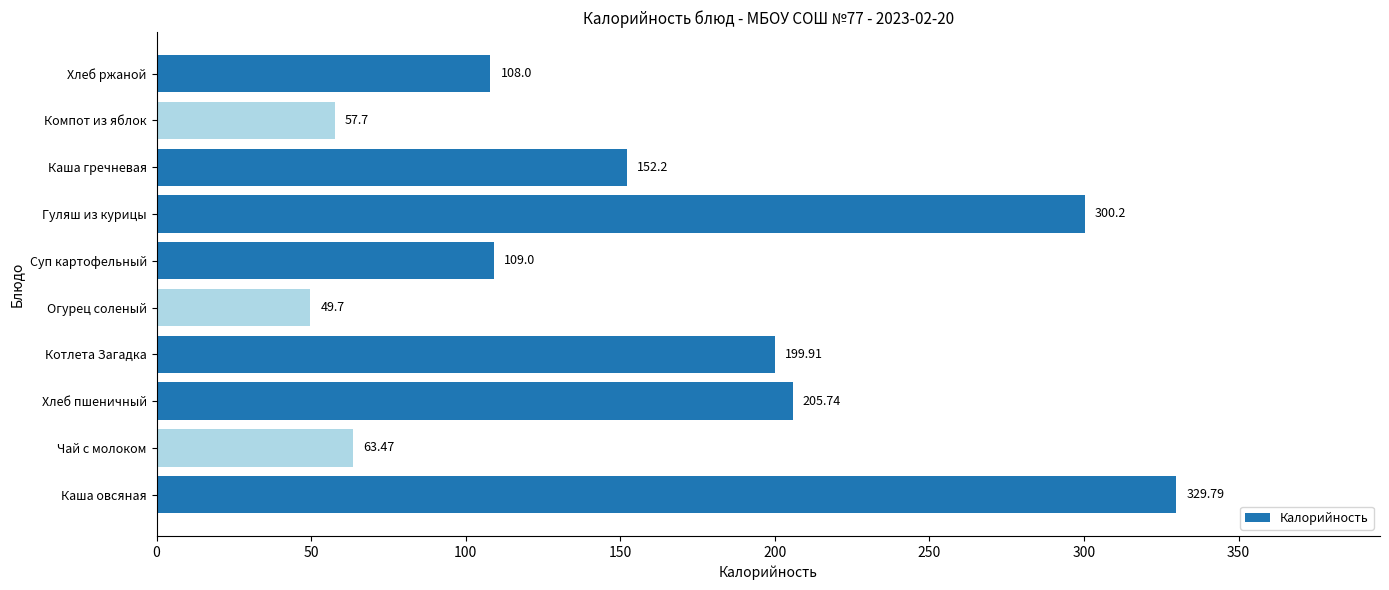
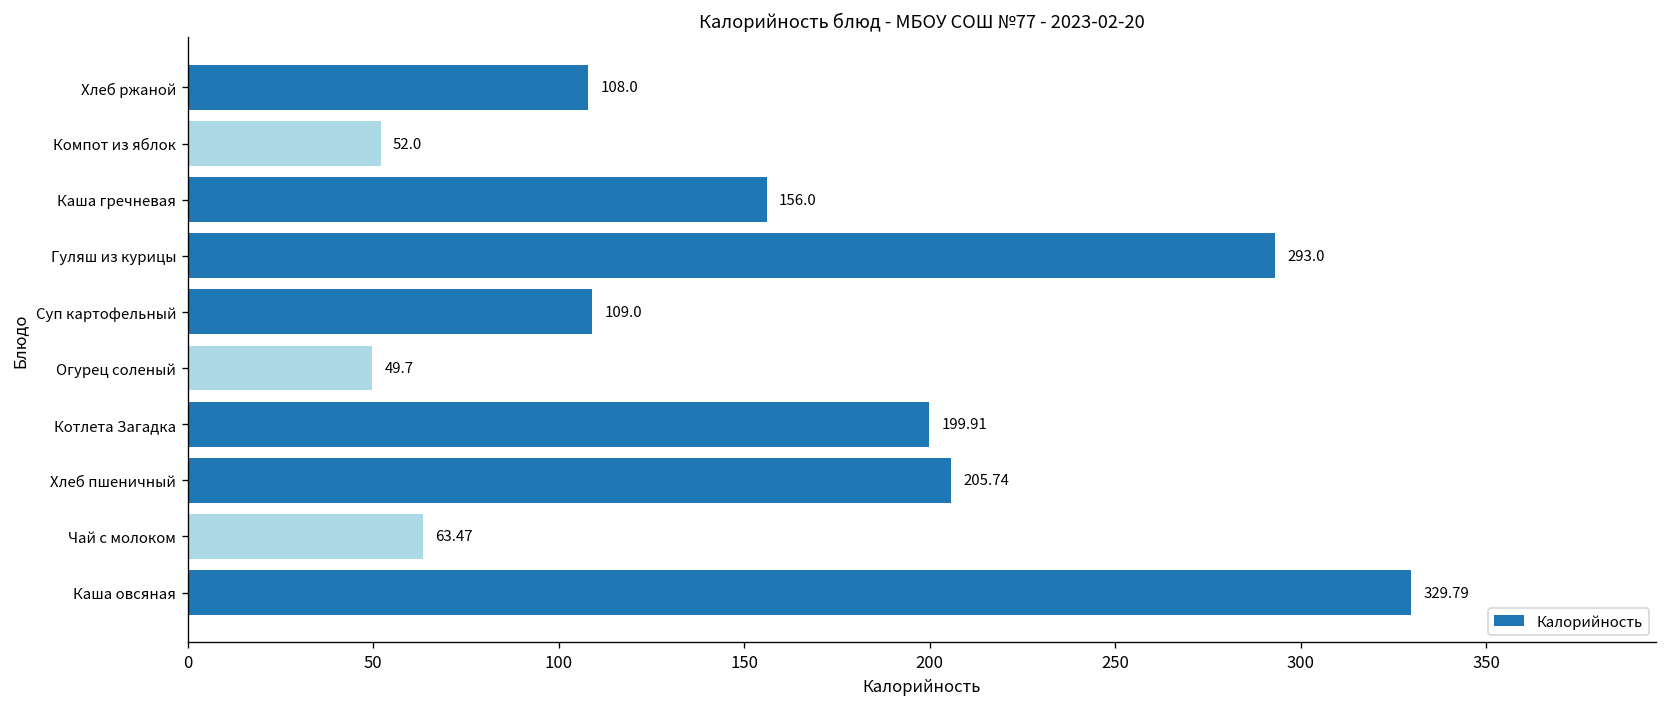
Компот из яблок: 57.7 -> 52.0
Каша гречневая: 152.2 -> 156.0
Гуляш из курицы: 300.2 -> 293.0
